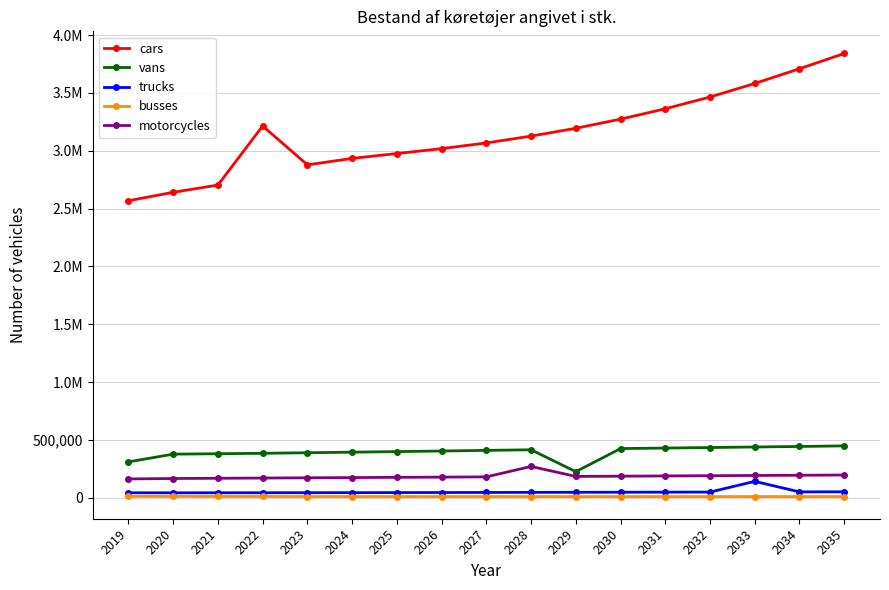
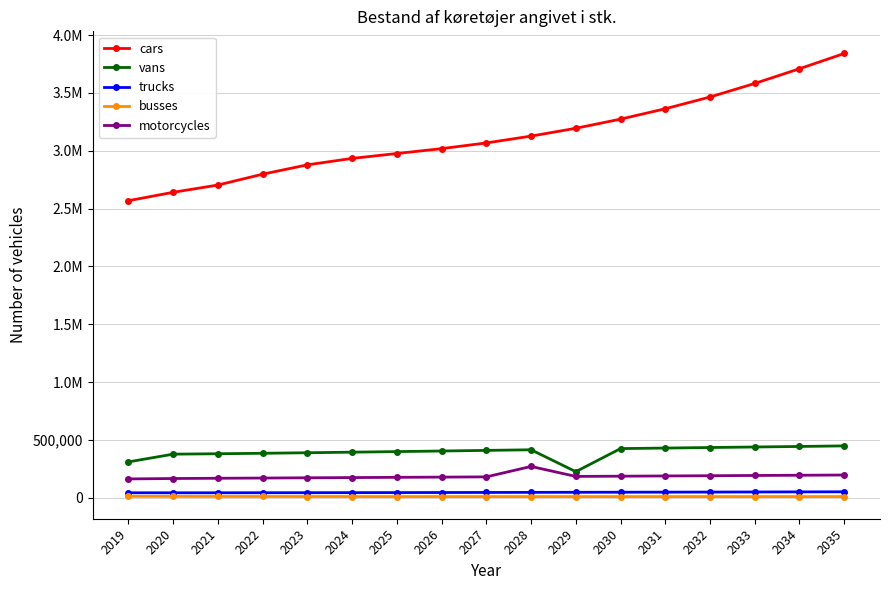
cars, 2022: 3,210,000 -> 2,800,000
trucks, 2033: 140,000 -> 50,000
